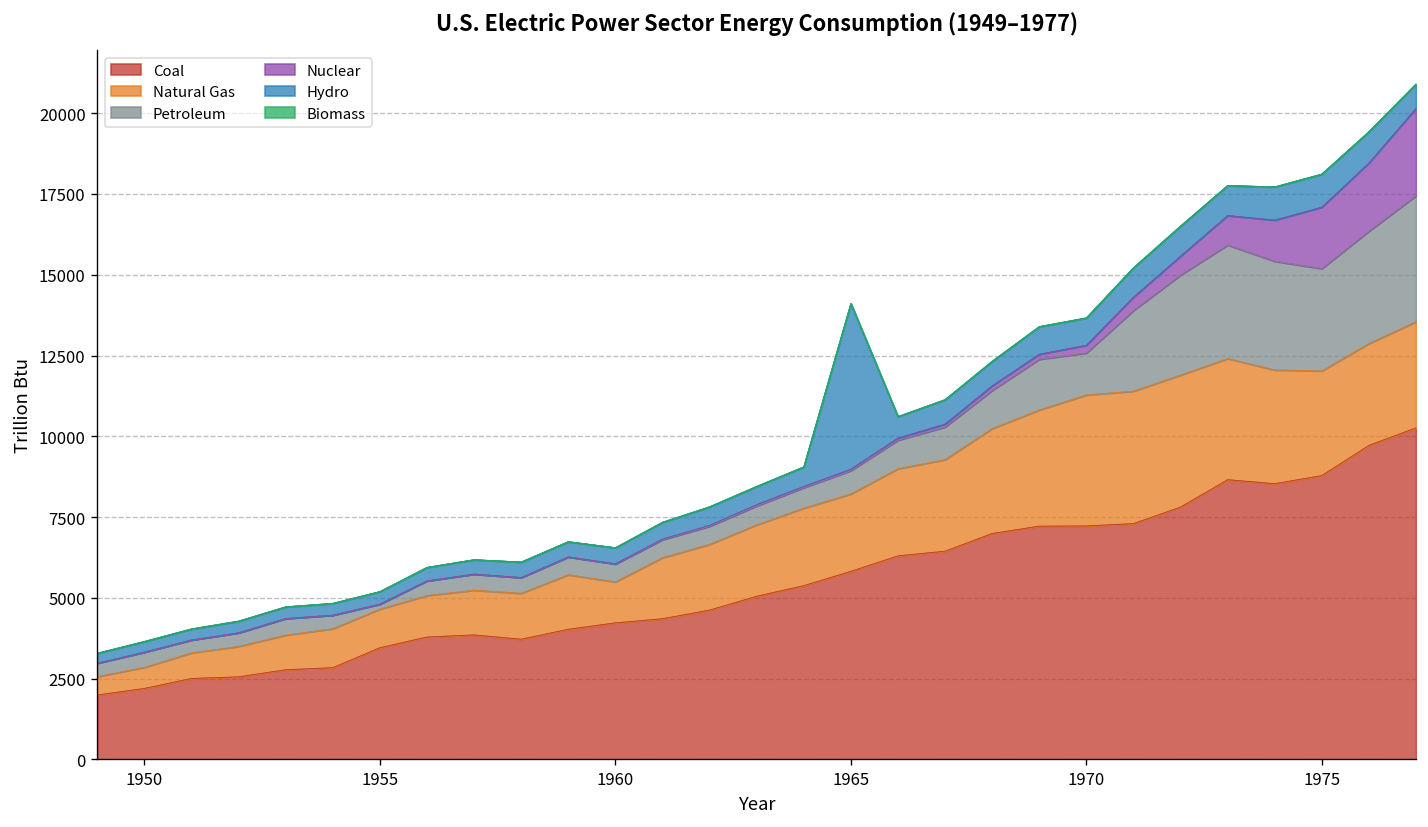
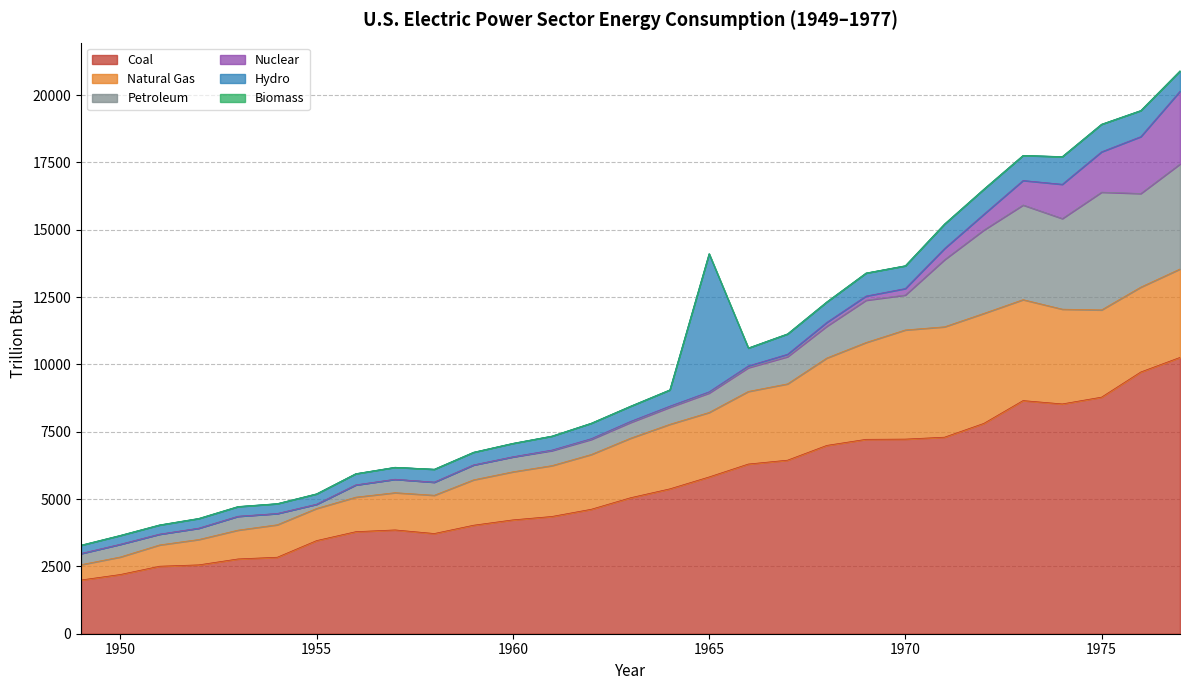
Natural Gas, 1960: 1300 -> 1800
Petroleum, 1975: 3200 -> 4400
Nuclear, 1975: 1900 -> 1500
